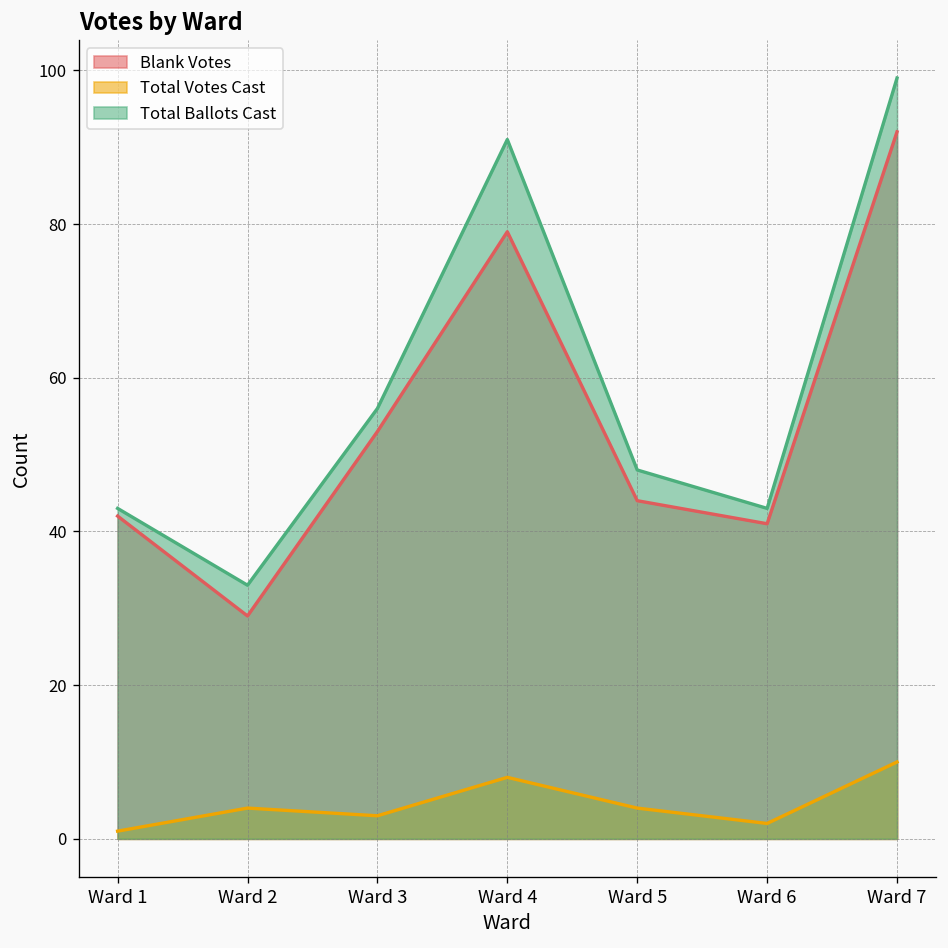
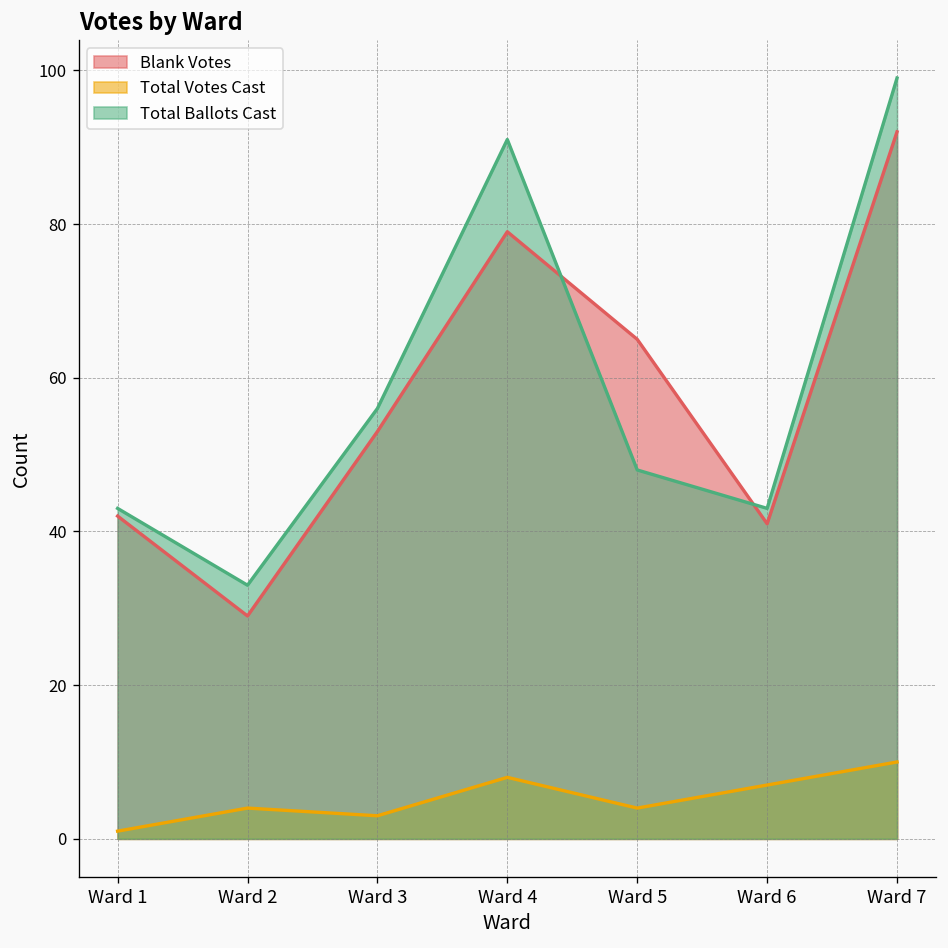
Blank Votes, Ward 5: 44 -> 65
Total Votes Cast, Ward 6: 2 -> 7
